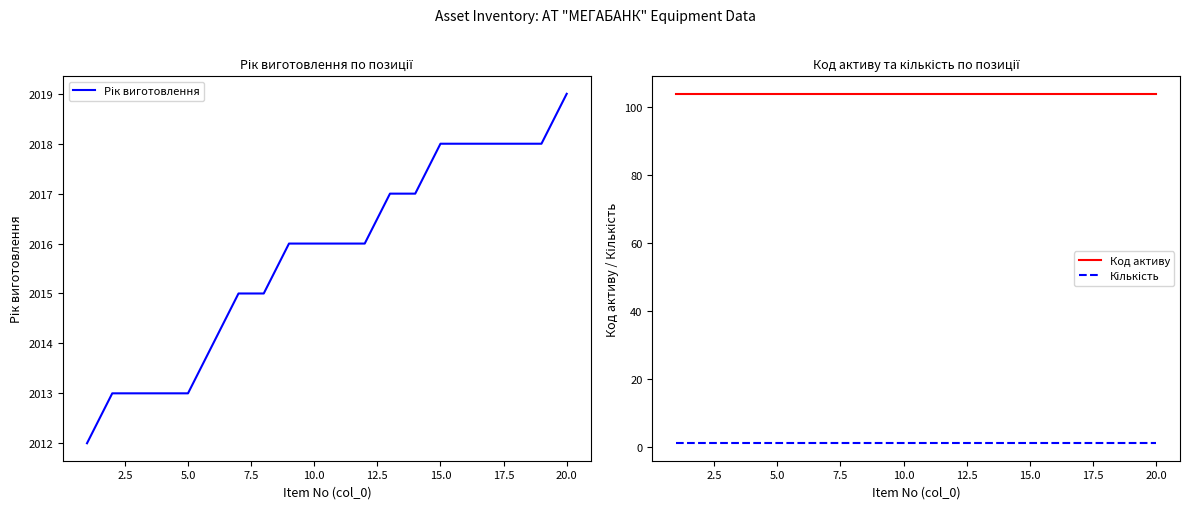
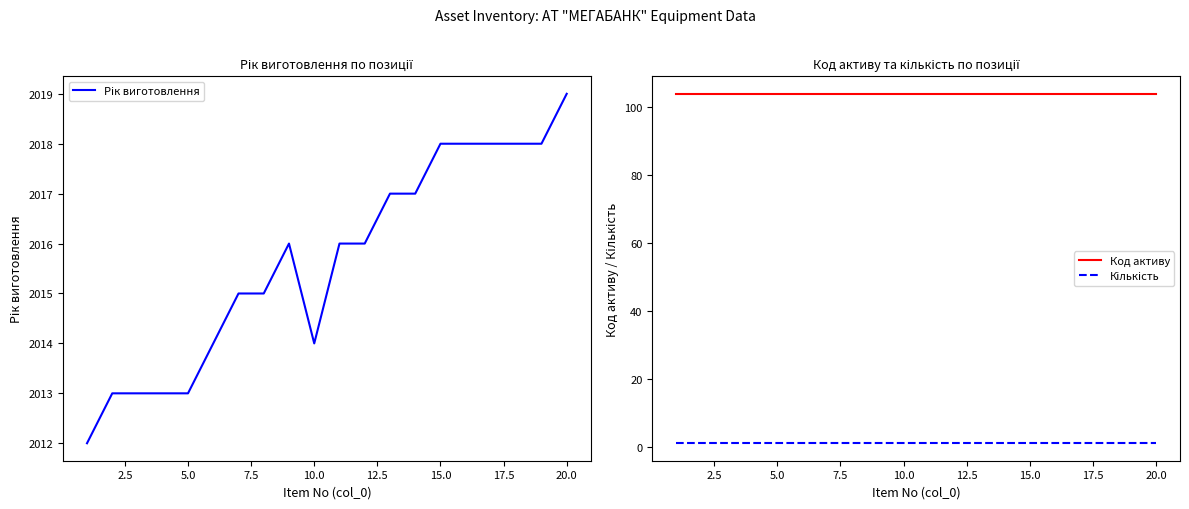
Рік виготовлення по позиції, 10.0: 2016 -> 2014
